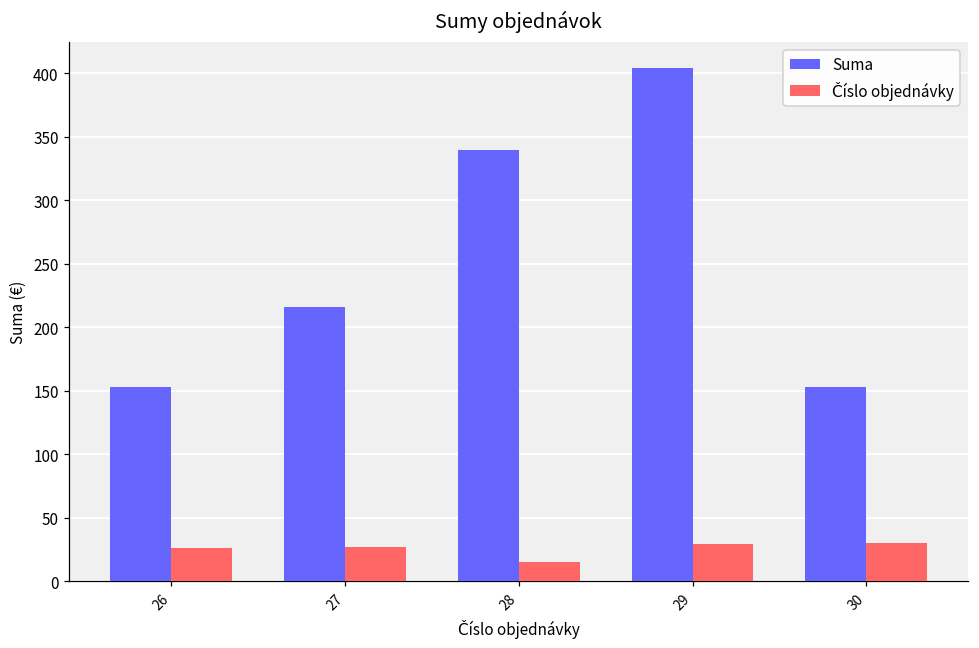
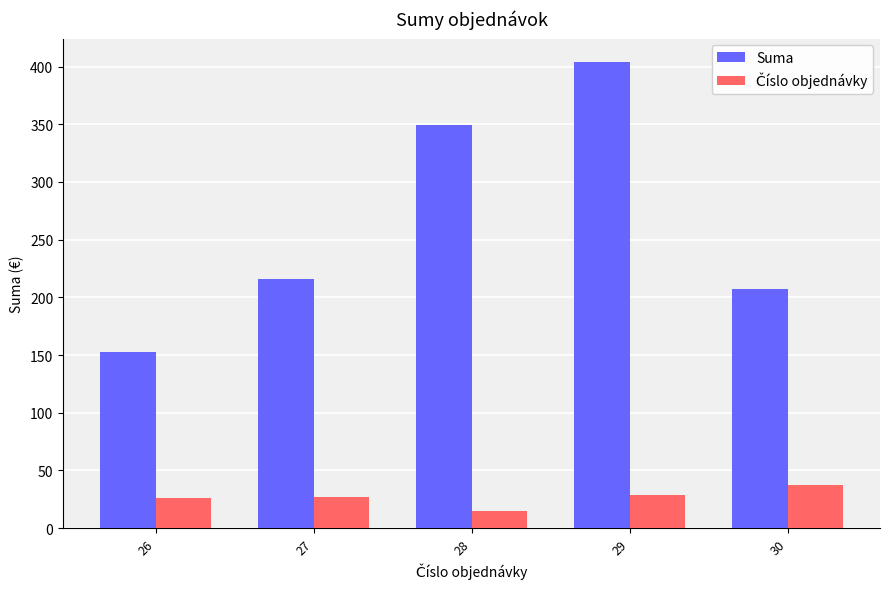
Suma, 28: 339 -> 350
Suma, 30: 153 -> 207
Číslo objednávky, 30: 30 -> 37
